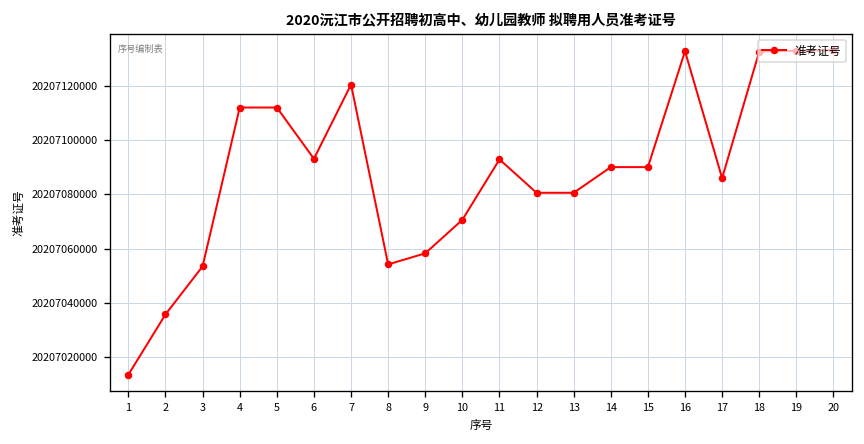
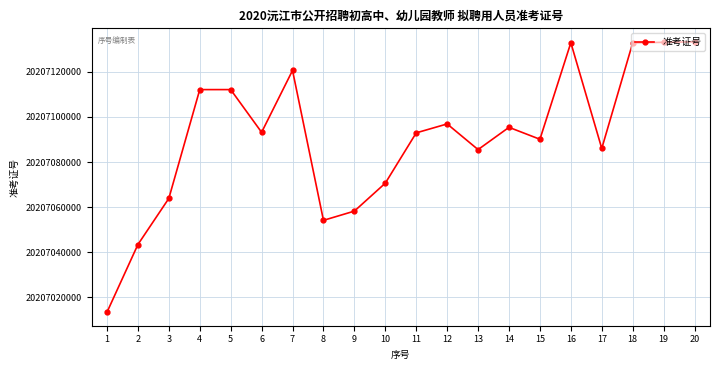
2: 20207036000 -> 20207043000
3: 20207053000 -> 20207064000
12: 20207081000 -> 20207097000
13: 20207081000 -> 20207086000
14: 20207090000 -> 20207095000
